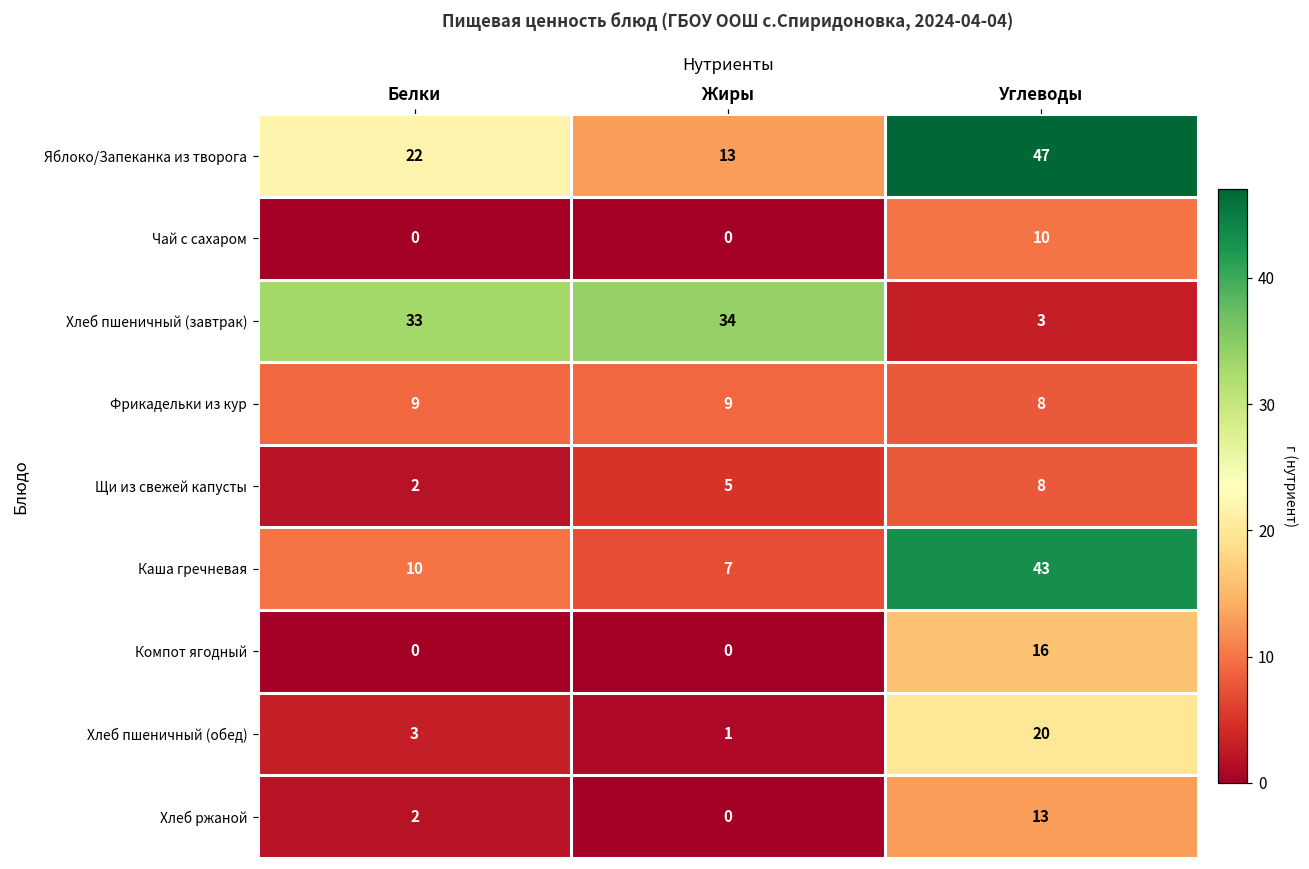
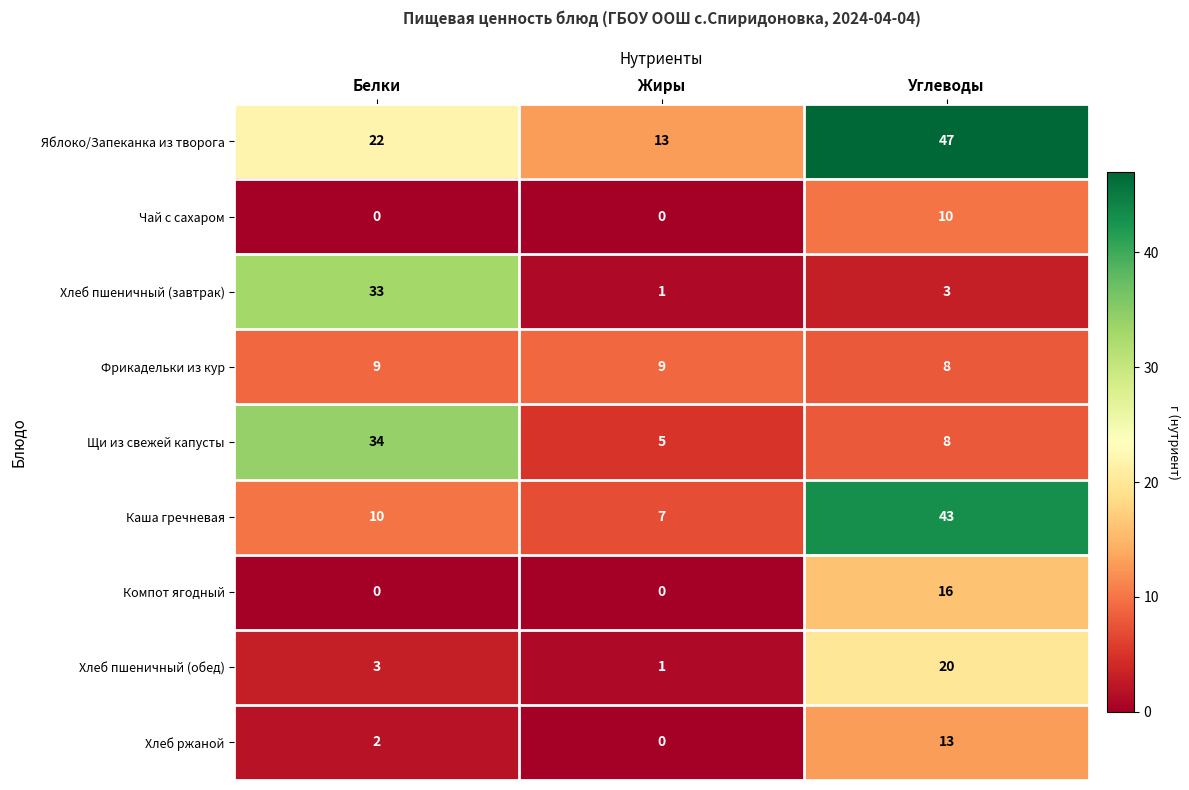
Хлеб пшеничный (завтрак), Жиры: 34 -> 1
Щи из свежей капусты, Белки: 2 -> 34
